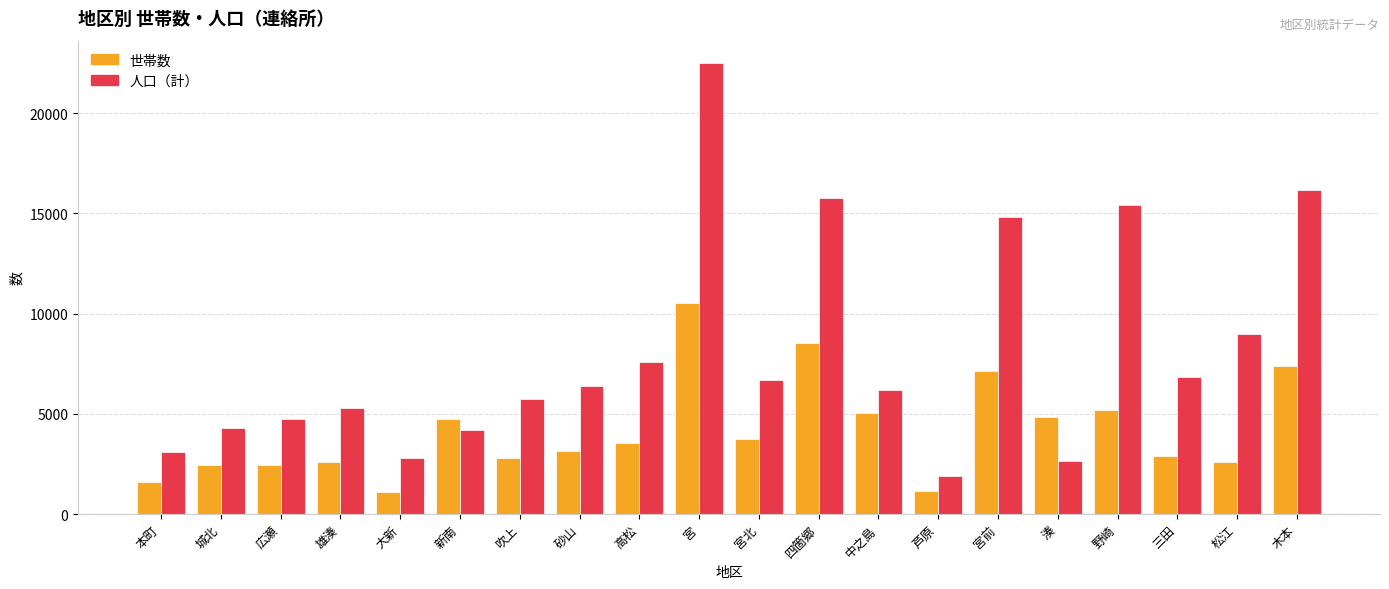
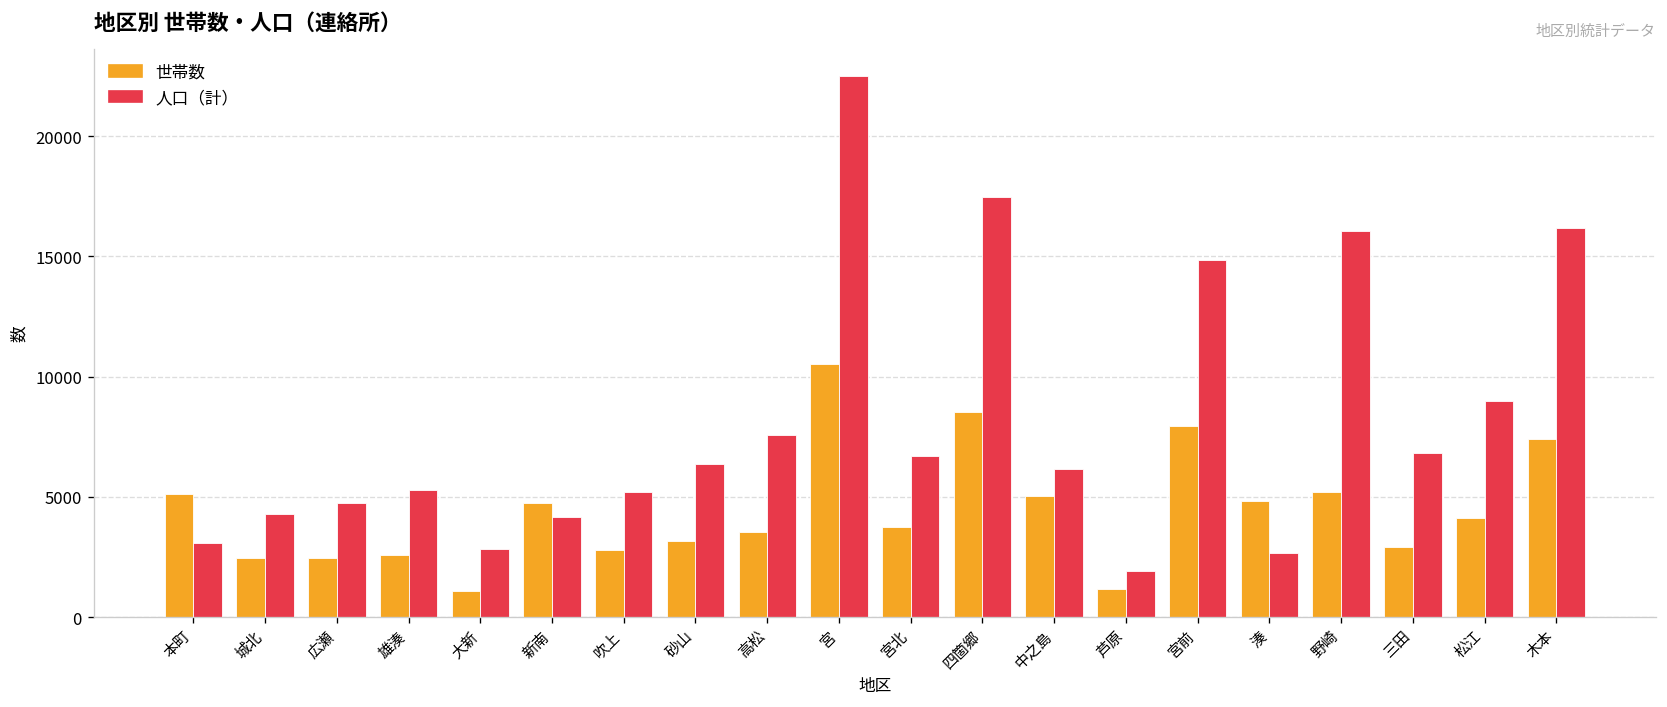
世帯数, 本町: 1600 -> 5100
人口（計）, 吹上: 5700 -> 5200
人口（計）, 四箇郷: 15800 -> 17500
世帯数, 宮前: 7100 -> 7900
人口（計）, 野崎: 15400 -> 16100
世帯数, 松江: 2600 -> 4100
